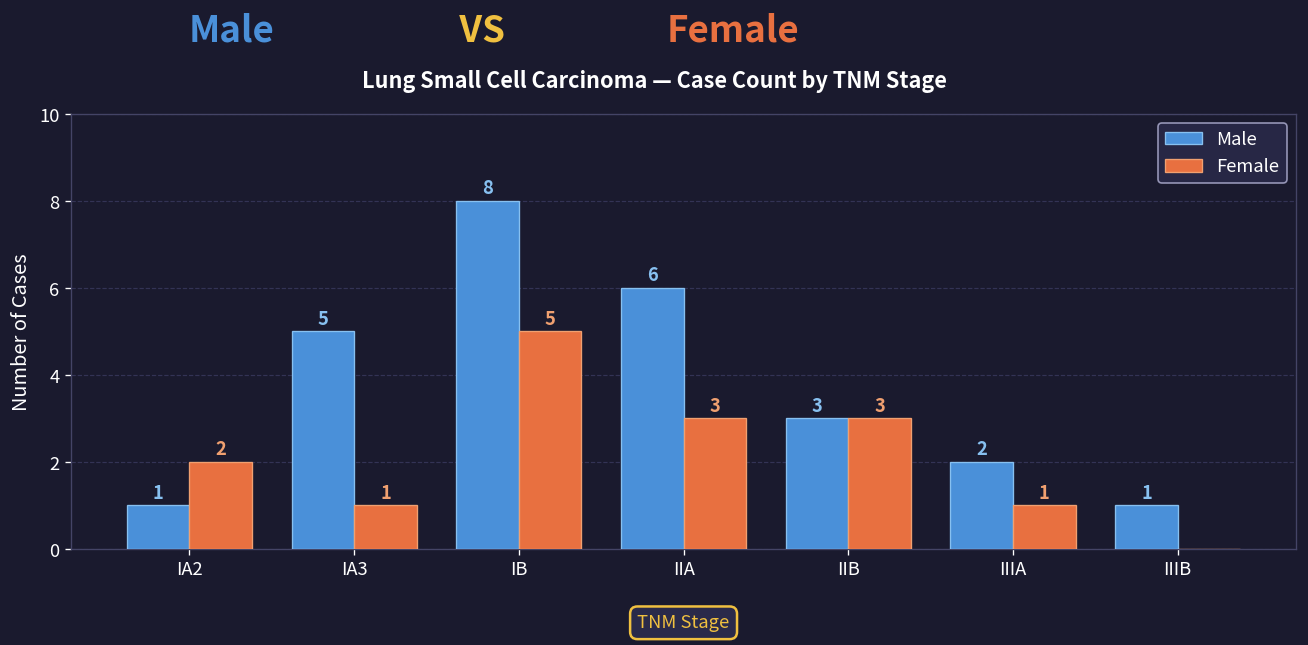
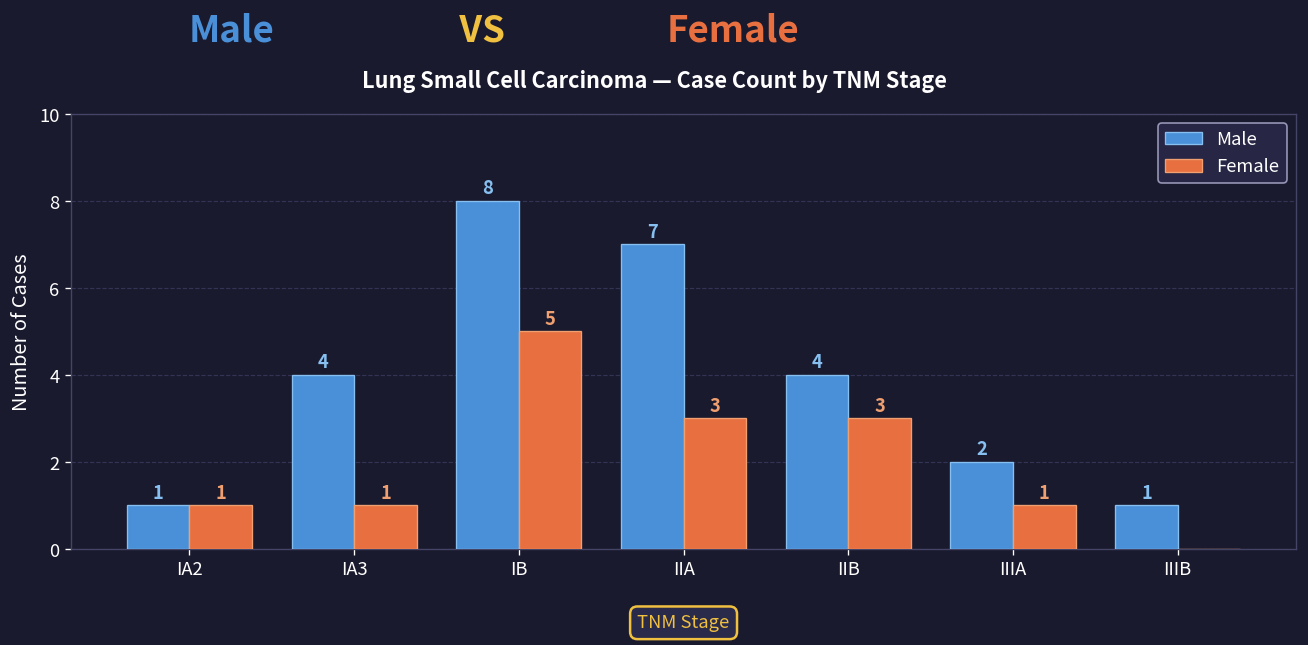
Female, IA2: 2 -> 1
Male, IA3: 5 -> 4
Male, IIA: 6 -> 7
Male, IIB: 3 -> 4
